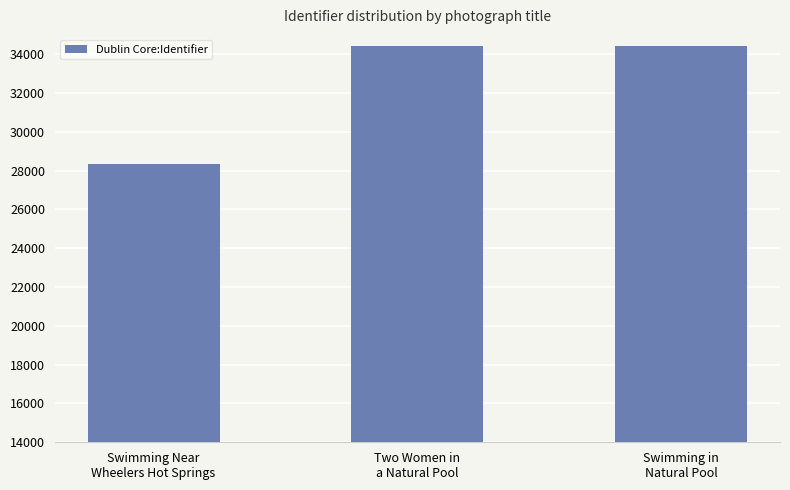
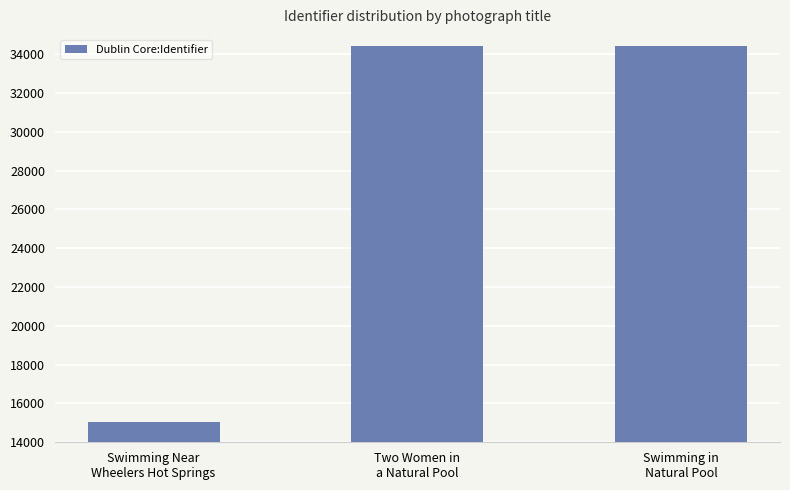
Swimming Near Wheelers Hot Springs: 28400 -> 15100
